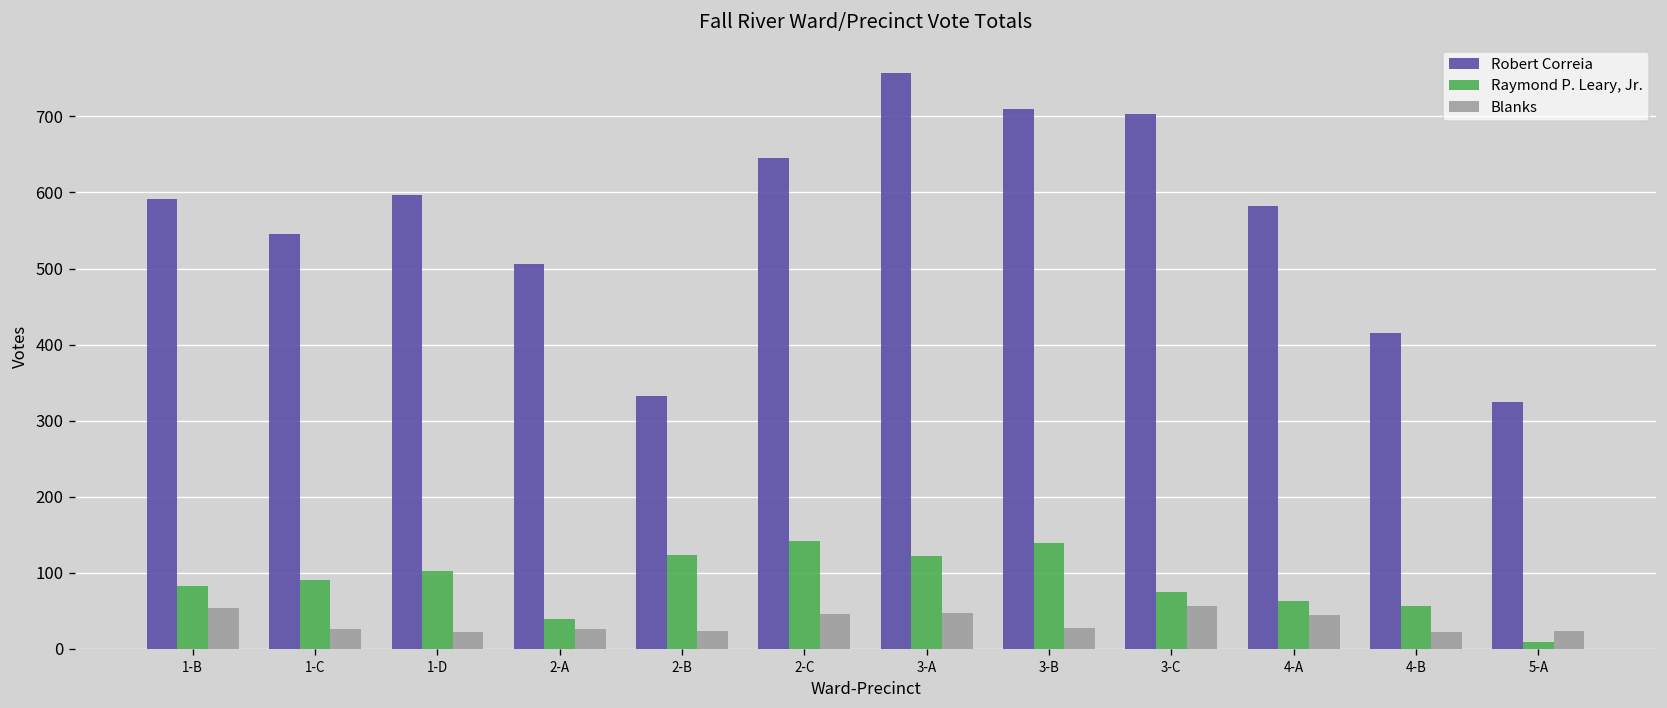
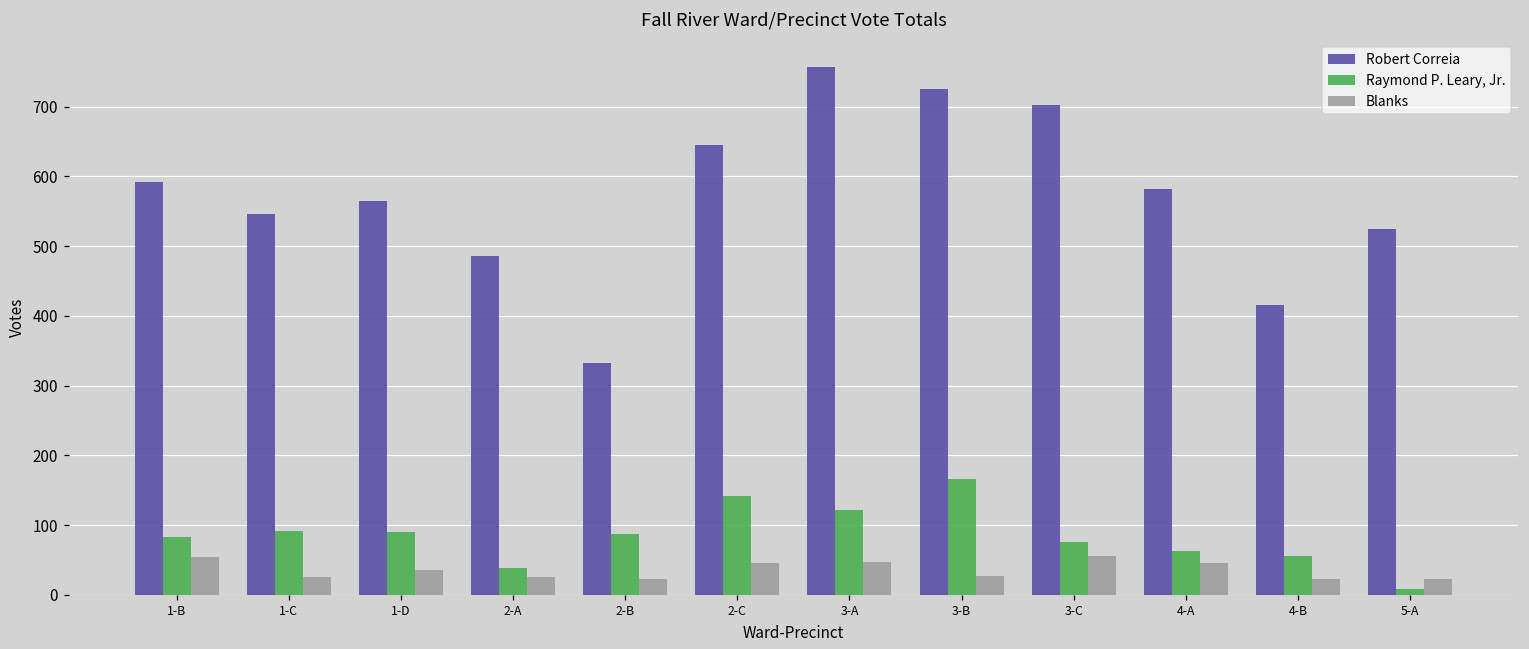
Robert Correia, 1-D: 600 -> 570
Raymond P. Leary, Jr., 1-D: 100 -> 90
Blanks, 1-D: 20 -> 40
Robert Correia, 2-A: 510 -> 490
Raymond P. Leary, Jr., 2-B: 120 -> 90
Robert Correia, 3-B: 710 -> 730
Raymond P. Leary, Jr., 3-B: 140 -> 170
Robert Correia, 5-A: 330 -> 530
